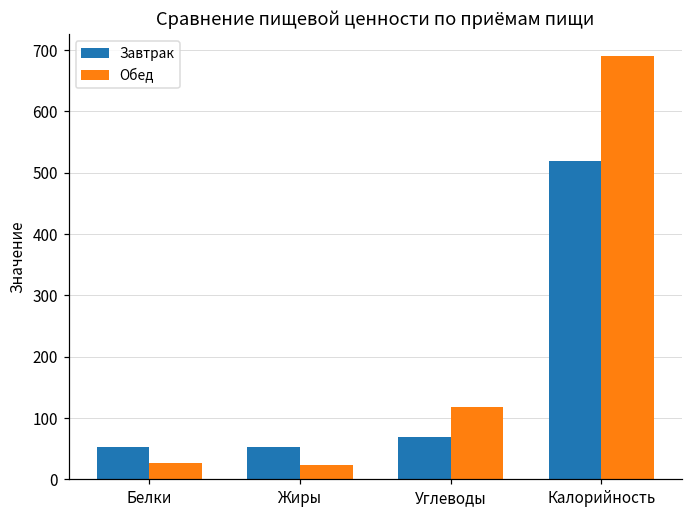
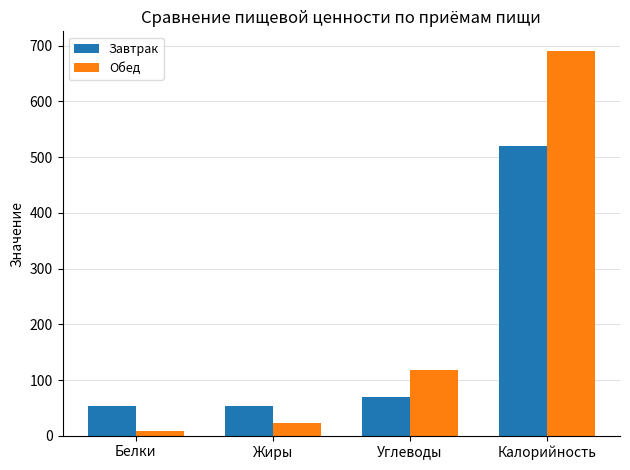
Обед, Белки: 30 -> 10
